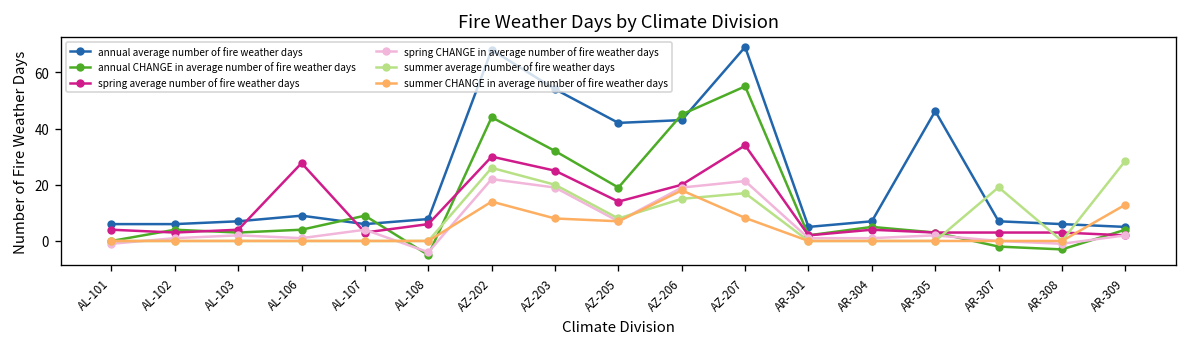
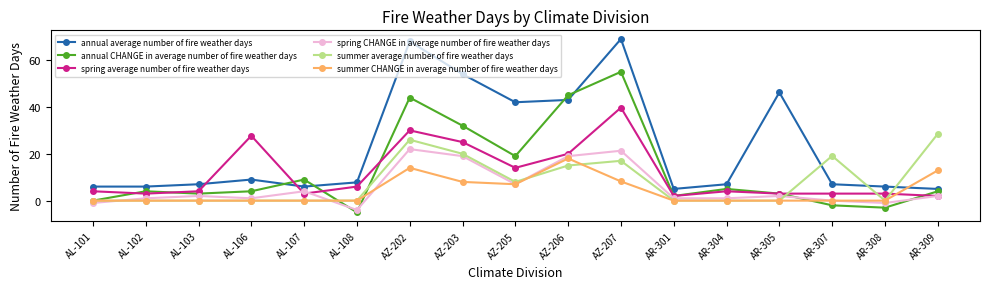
spring average number of fire weather days, AZ-207: 34 -> 40
